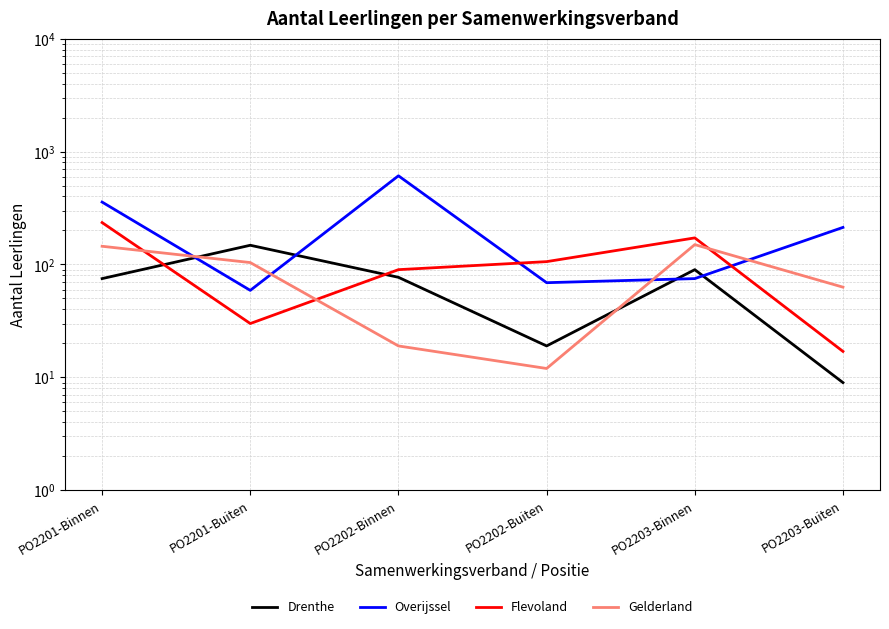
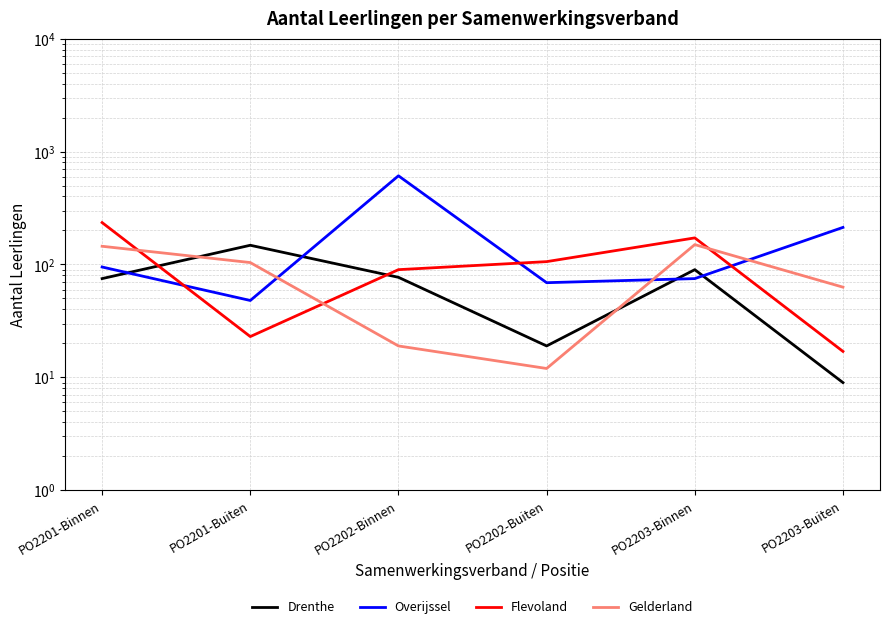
Overijssel, PO2201-Binnen: 360 -> 100
Overijssel, PO2201-Buiten: 60 -> 48
Flevoland, PO2201-Buiten: 30 -> 23
